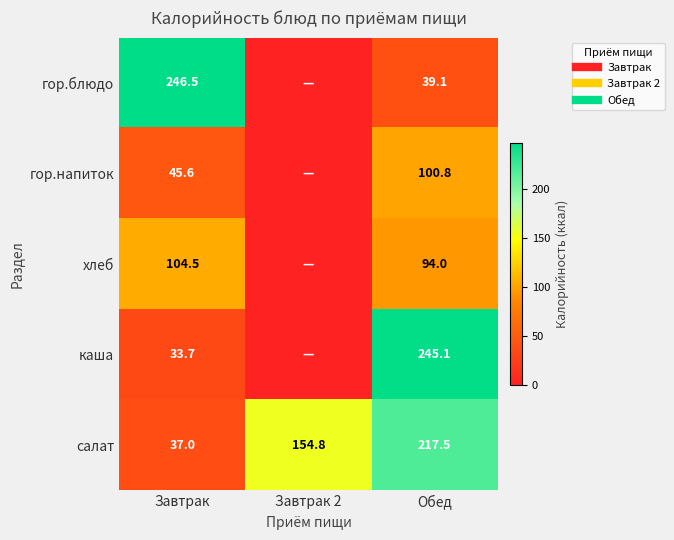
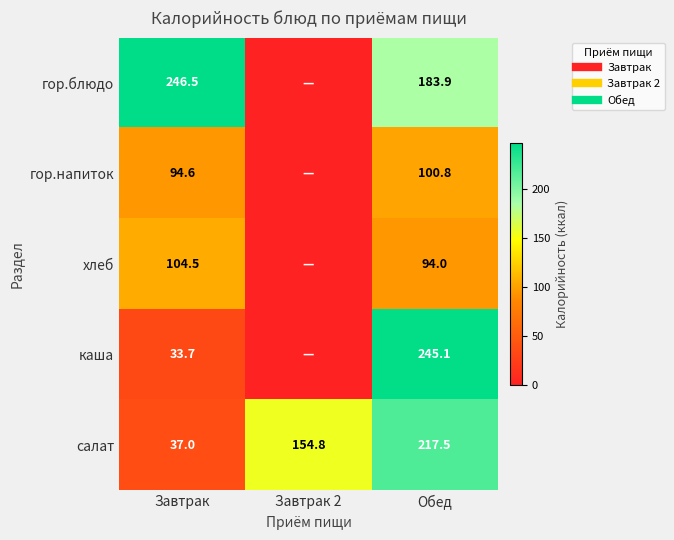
гор.блюдо, Обед: 39.1 -> 183.9
гор.напиток, Завтрак: 45.6 -> 94.6
